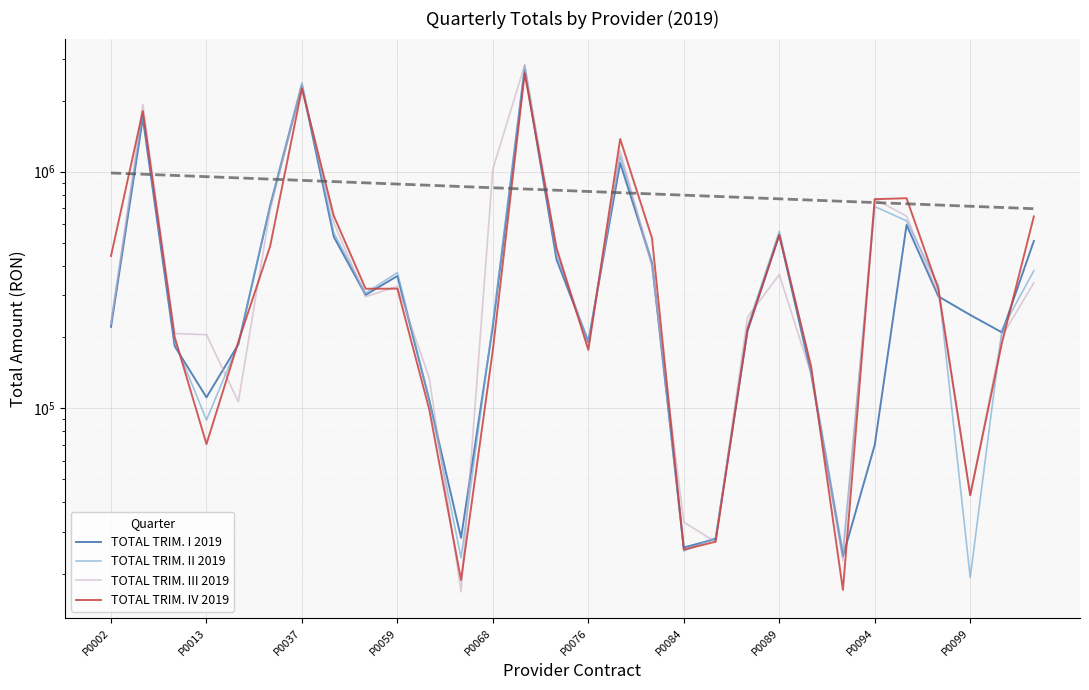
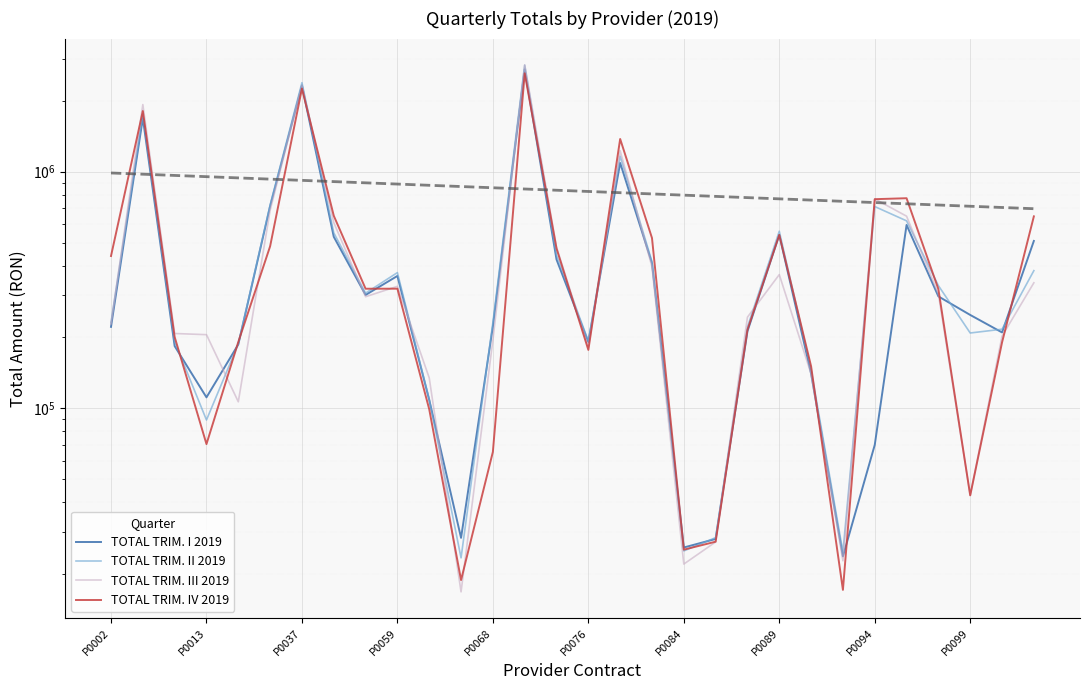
TOTAL TRIM. III 2019, P0068: 1030000 -> 190000
TOTAL TRIM. IV 2019, P0068: 180000 -> 65000
TOTAL TRIM. III 2019, P0084: 33000 -> 22000
TOTAL TRIM. II 2019, P0099: 19000 -> 210000
